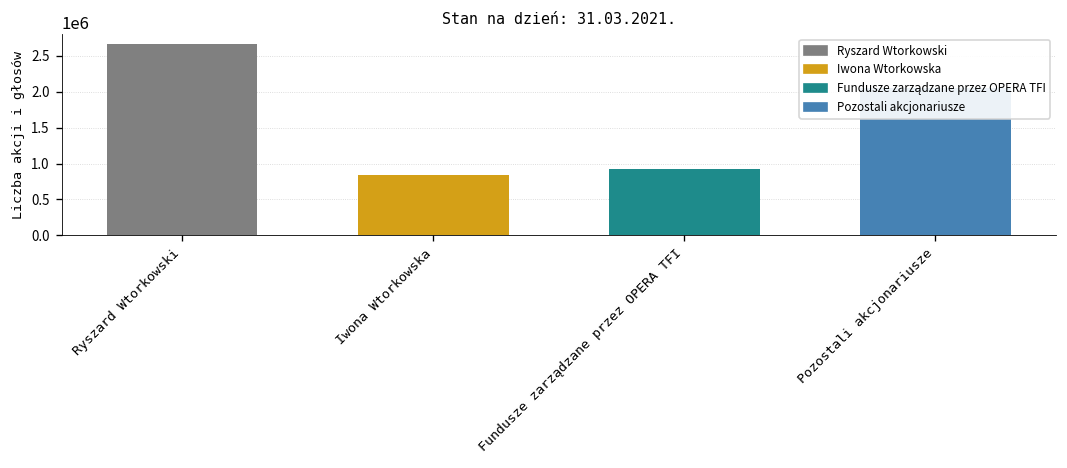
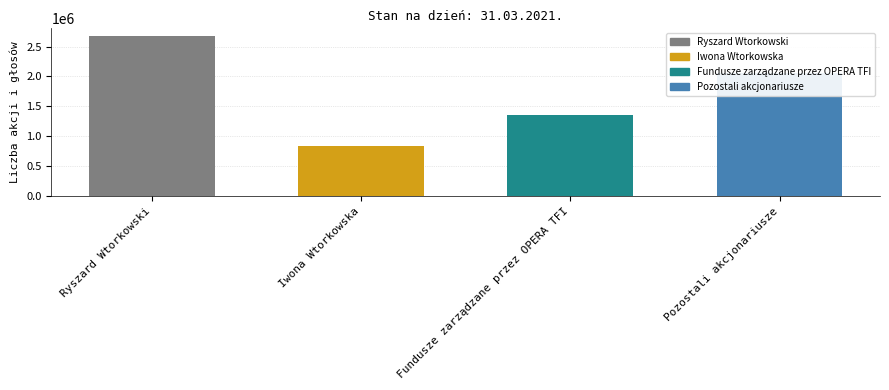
Fundusze zarządzane przez OPERA TFI: 900000 -> 1300000
